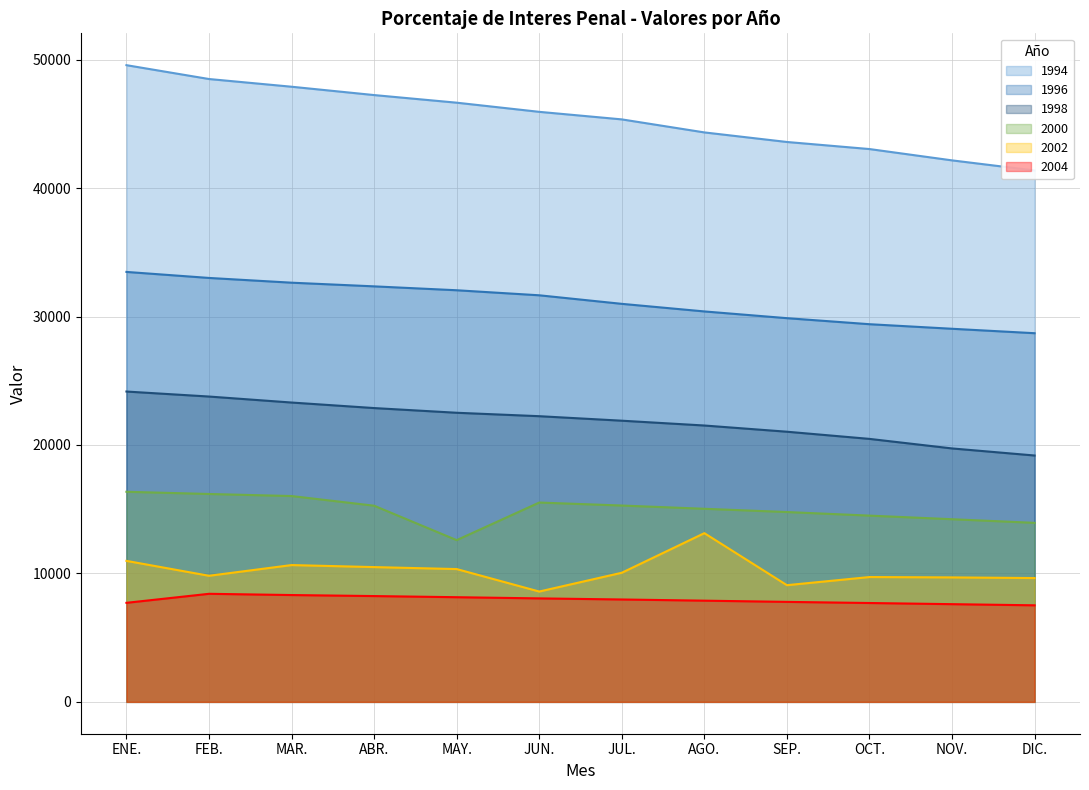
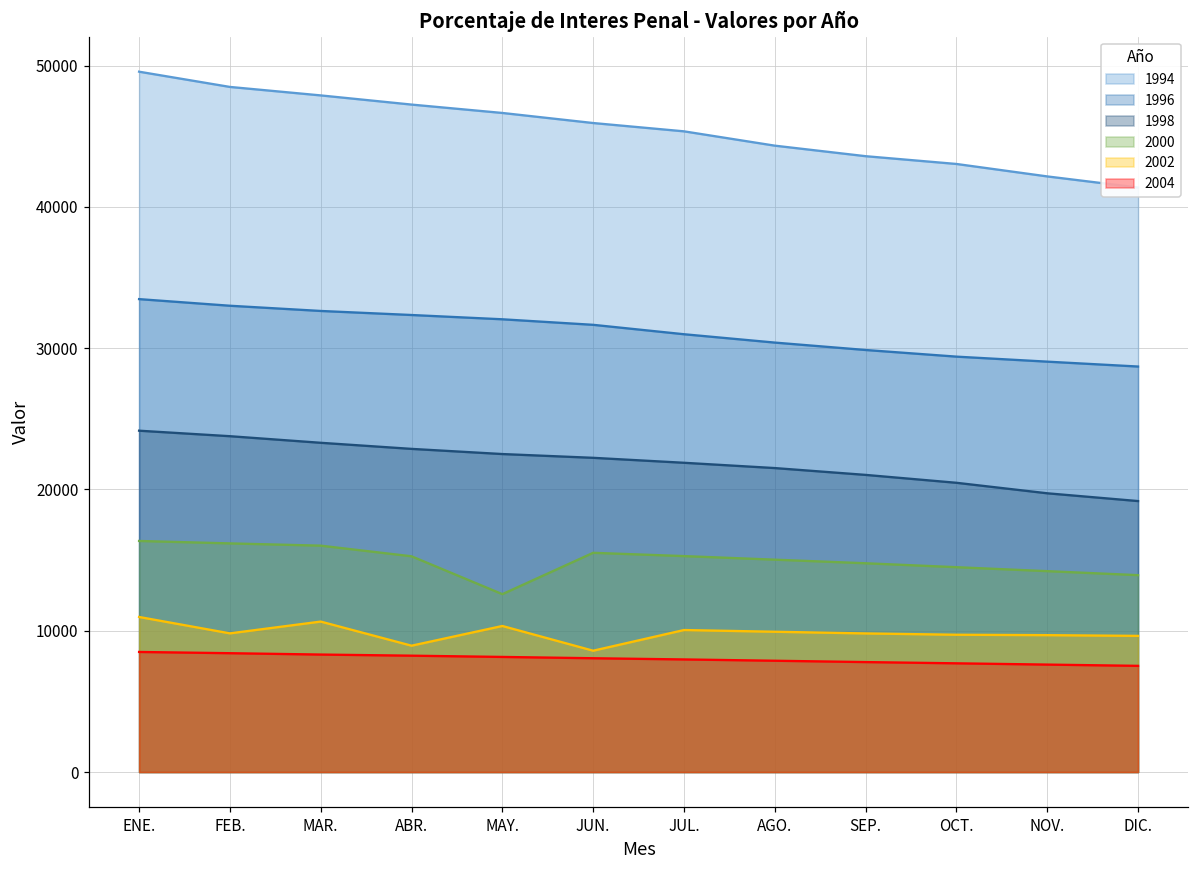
2004, ENE.: 7700 -> 8500
2002, ABR.: 10500 -> 8900
2002, AGO.: 13100 -> 9900
2002, SEP.: 9100 -> 9800
